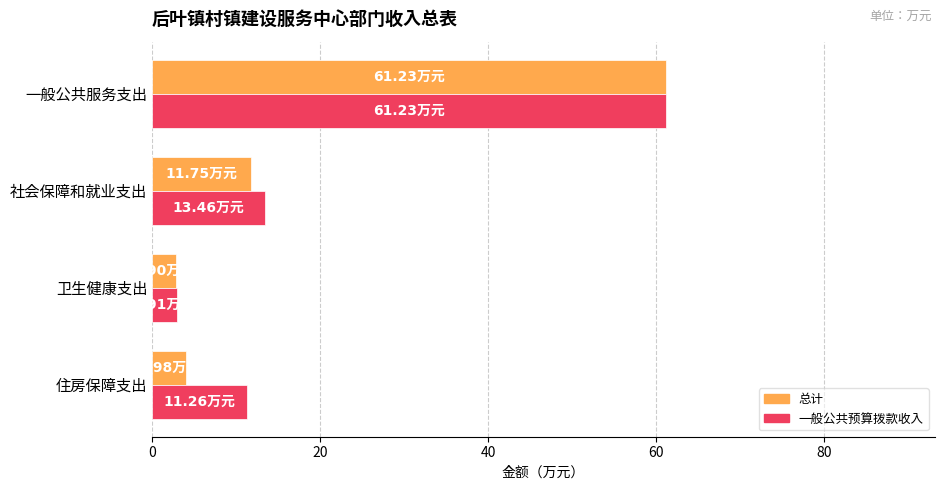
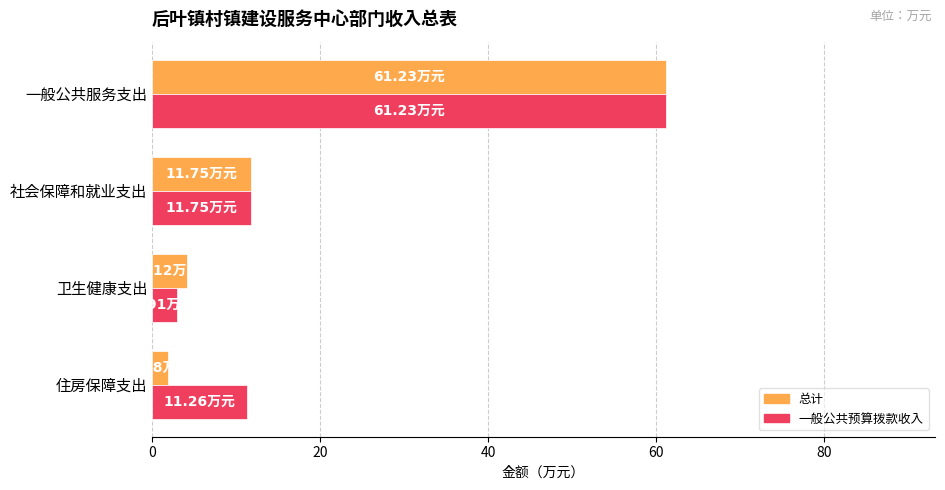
一般公共预算拨款收入, 社会保障和就业支出: 13.46 -> 11.75
总计, 卫生健康支出: 3 -> 4
总计, 住房保障支出: 4 -> 2
